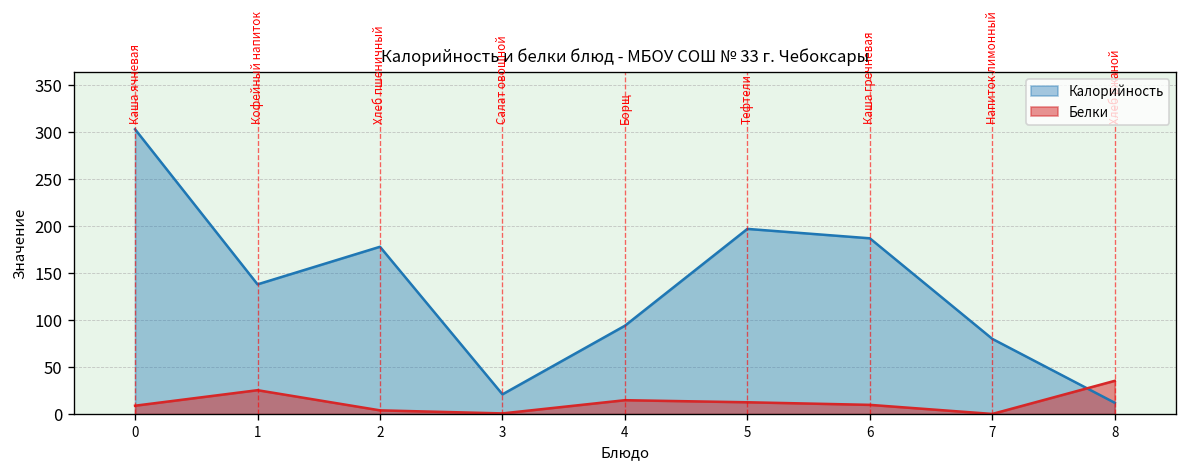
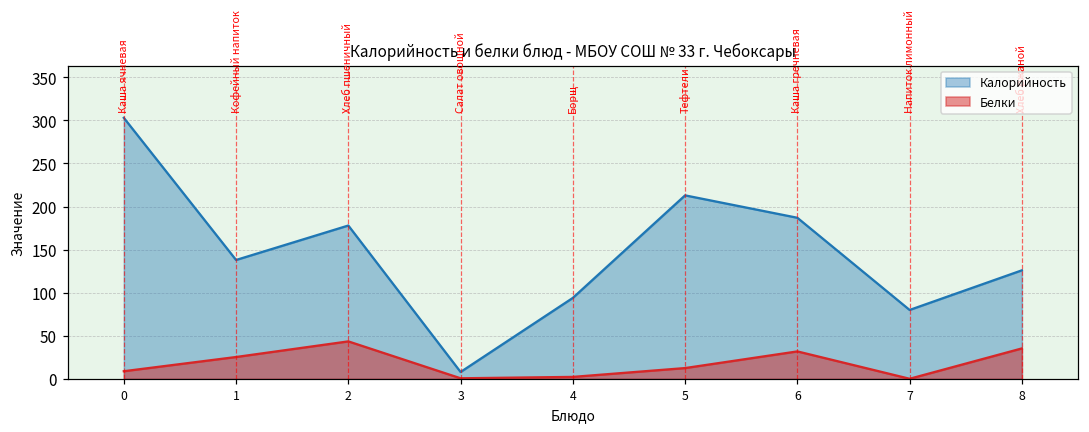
Белки, 2: 0 -> 40
Калорийность, 3: 20 -> 10
Белки, 4: 10 -> 0
Калорийность, 5: 200 -> 210
Белки, 6: 10 -> 30
Калорийность, 8: 10 -> 130
